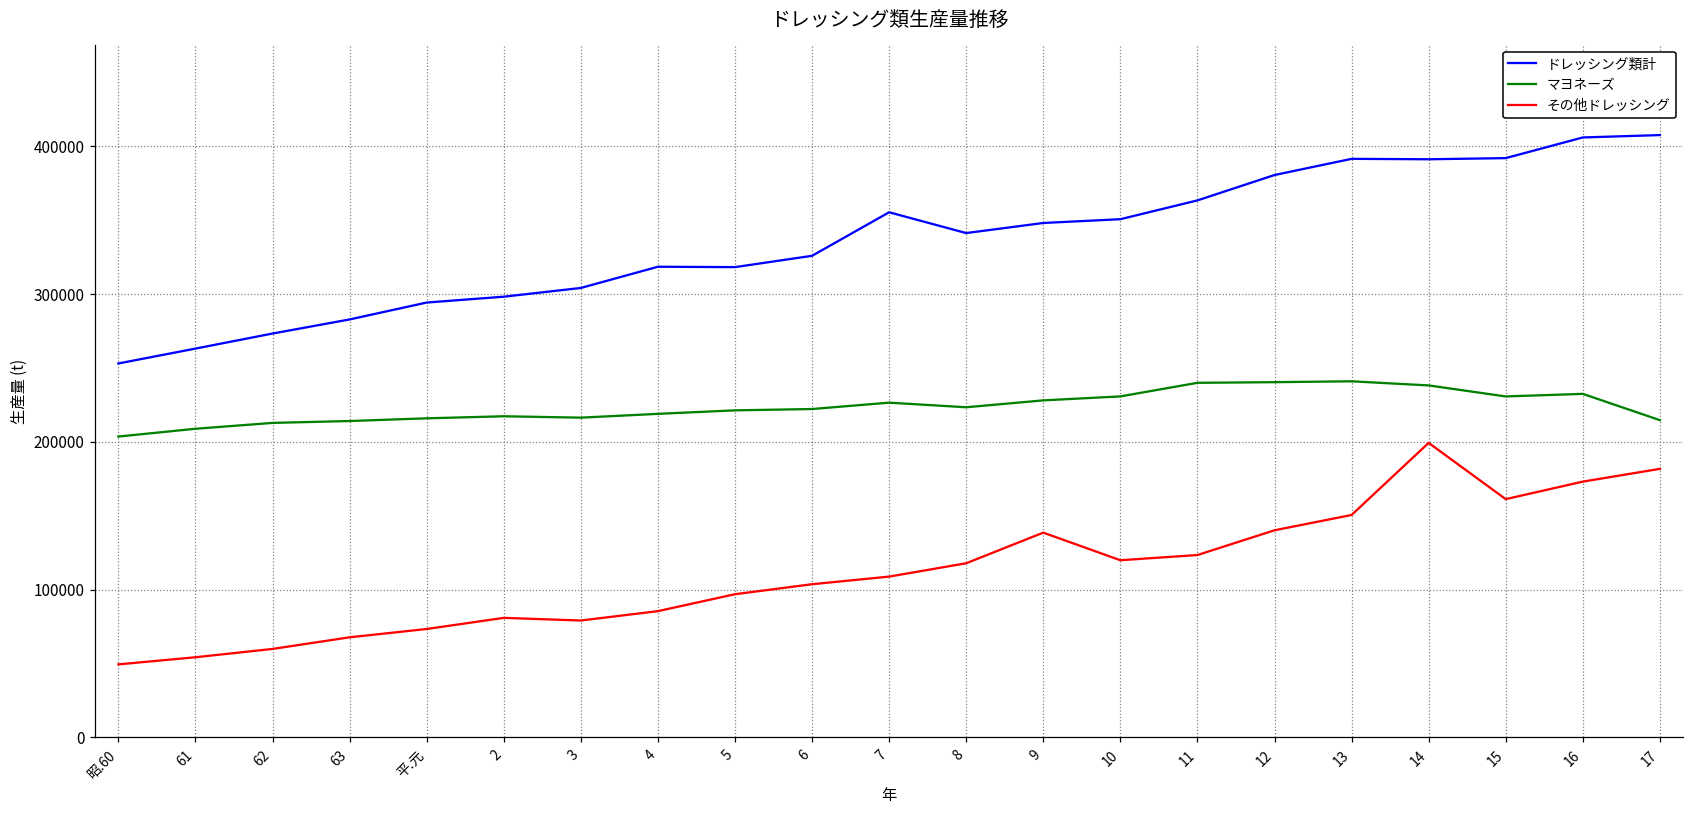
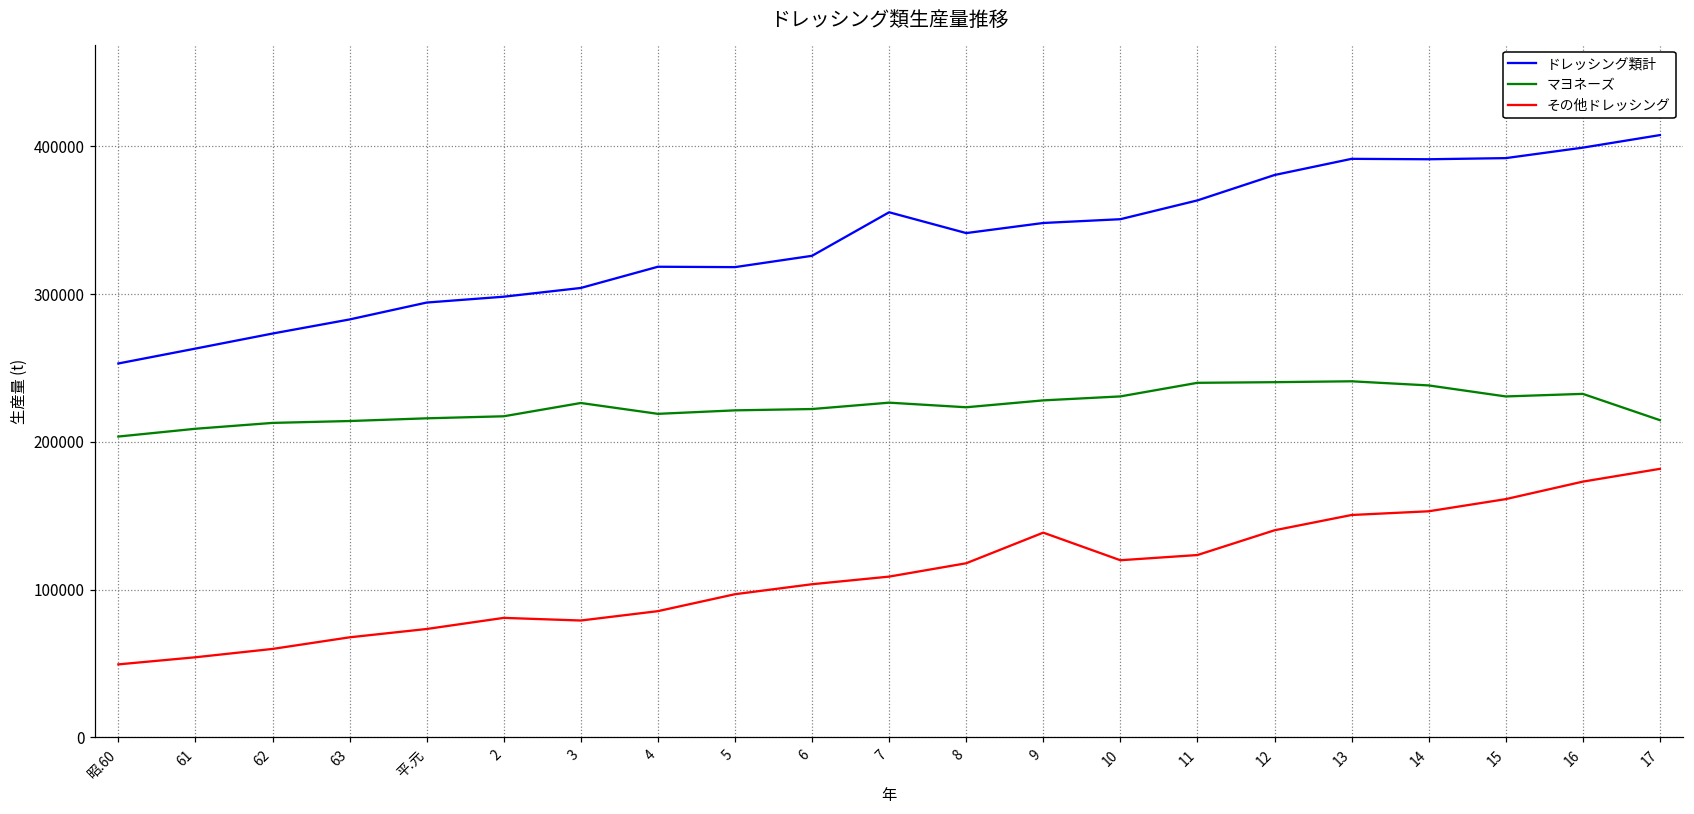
マヨネーズ, 3: 216000 -> 226000
その他ドレッシング, 14: 199000 -> 153000
ドレッシング類計, 16: 406000 -> 399000
